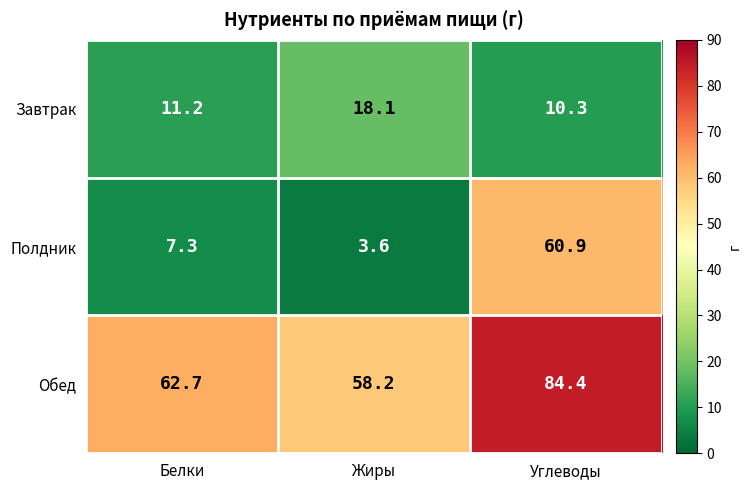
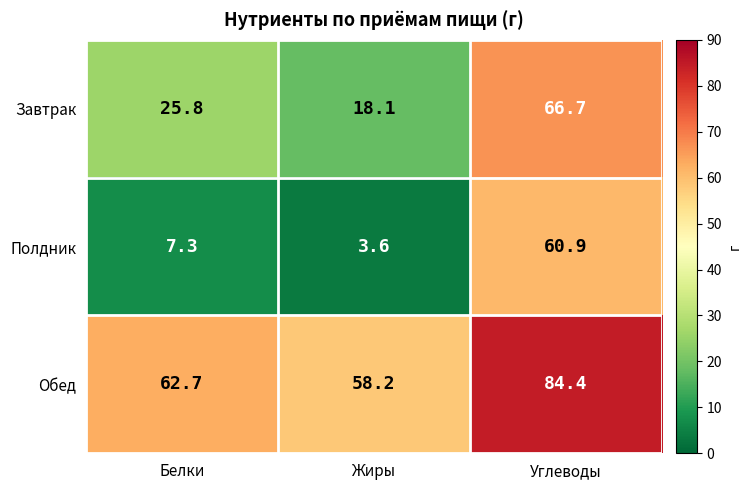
Завтрак, Белки: 11.2 -> 25.8
Завтрак, Углеводы: 10.3 -> 66.7
